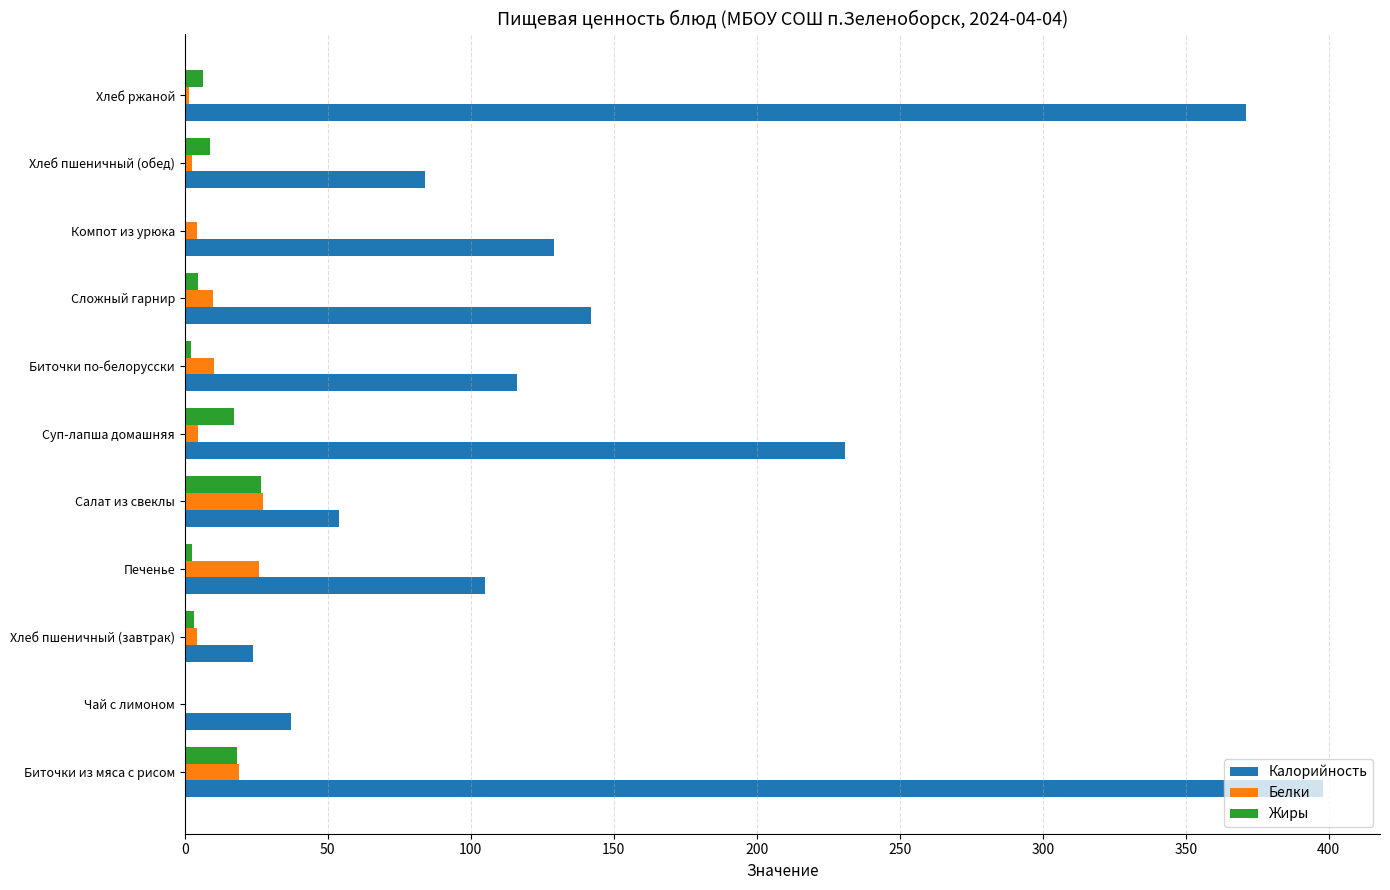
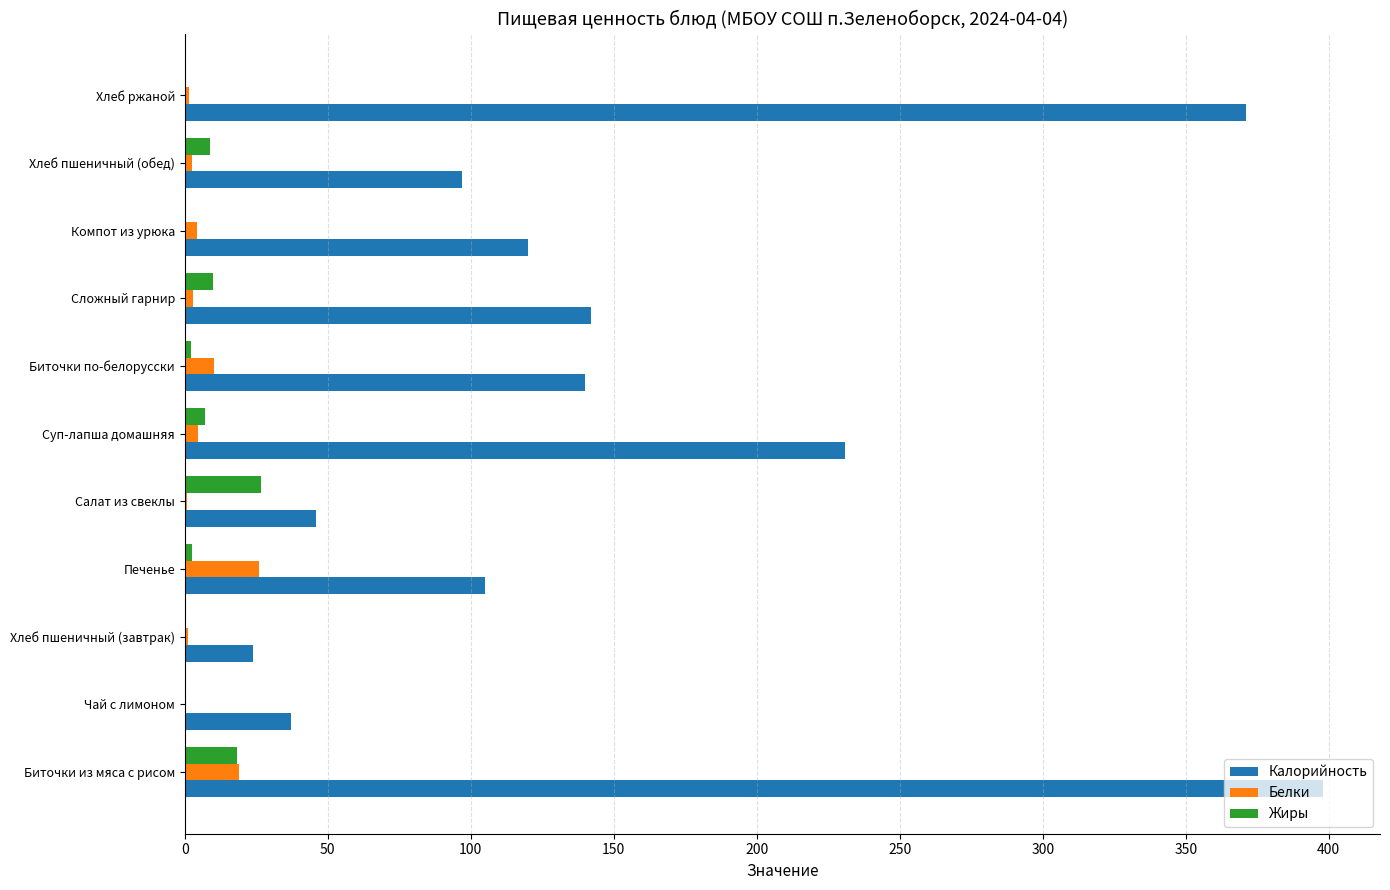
Жиры, Хлеб ржаной: 6 -> 0
Калорийность, Хлеб пшеничный (обед): 84 -> 97
Калорийность, Компот из урюка: 129 -> 120
Жиры, Сложный гарнир: 5 -> 10
Белки, Сложный гарнир: 10 -> 3
Калорийность, Биточки по-белорусски: 116 -> 140
Жиры, Суп-лапша домашняя: 17 -> 7
Белки, Салат из свеклы: 27 -> 1
Калорийность, Салат из свеклы: 54 -> 46
Жиры, Хлеб пшеничный (завтрак): 3 -> 0
Белки, Хлеб пшеничный (завтрак): 4 -> 1
